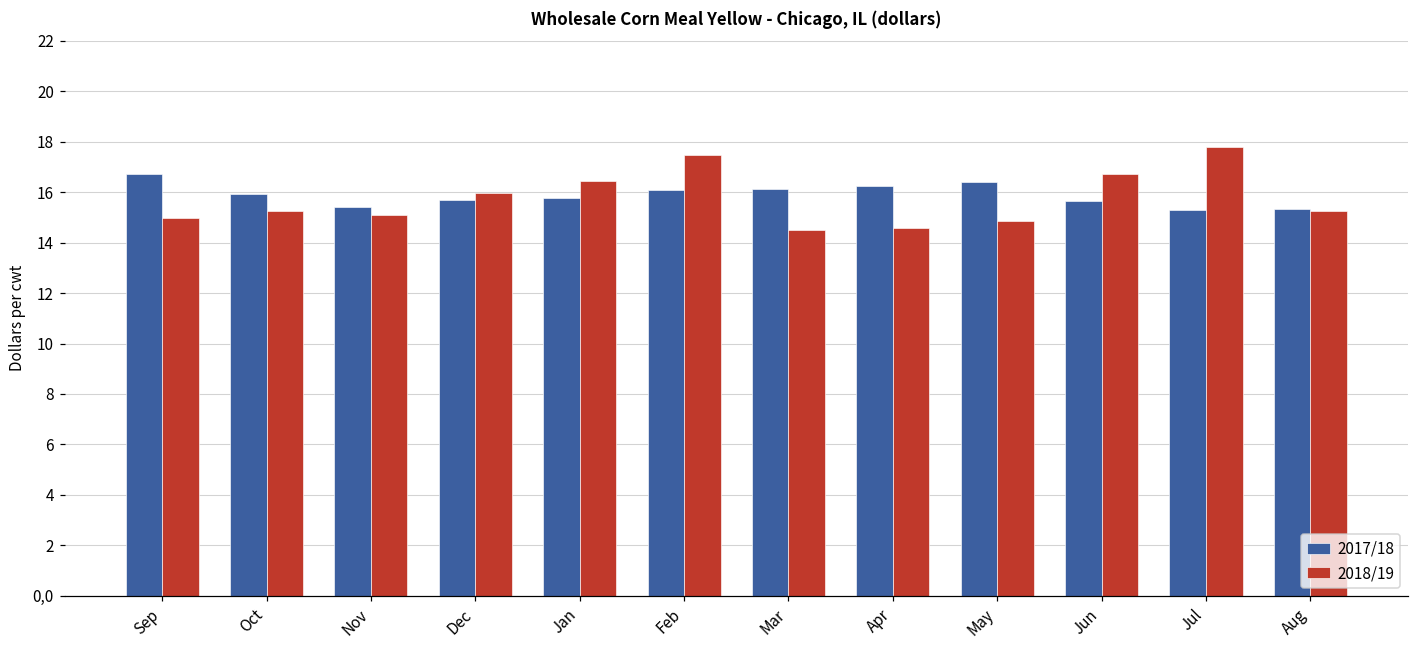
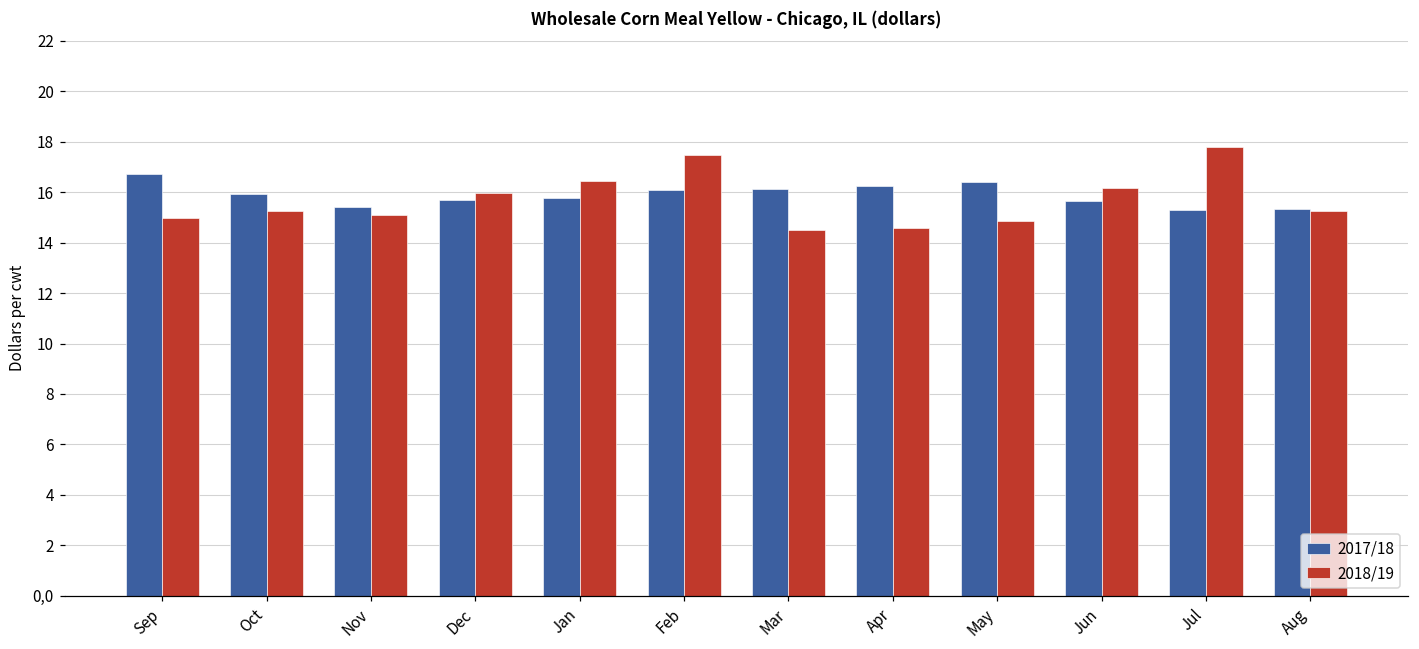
2018/19, Jun: 16.7 -> 16.1
